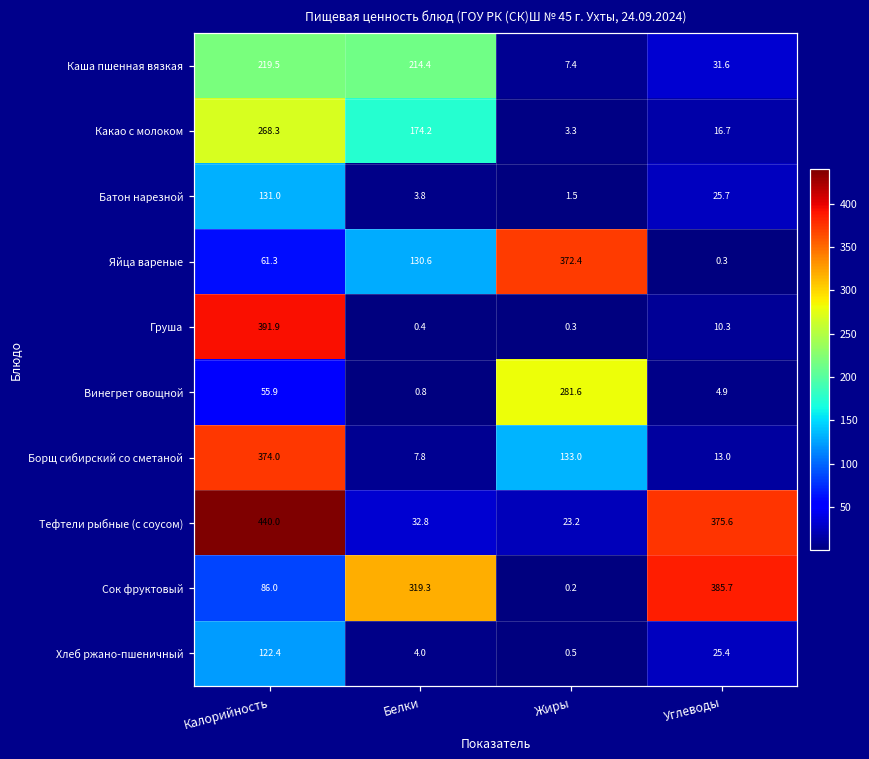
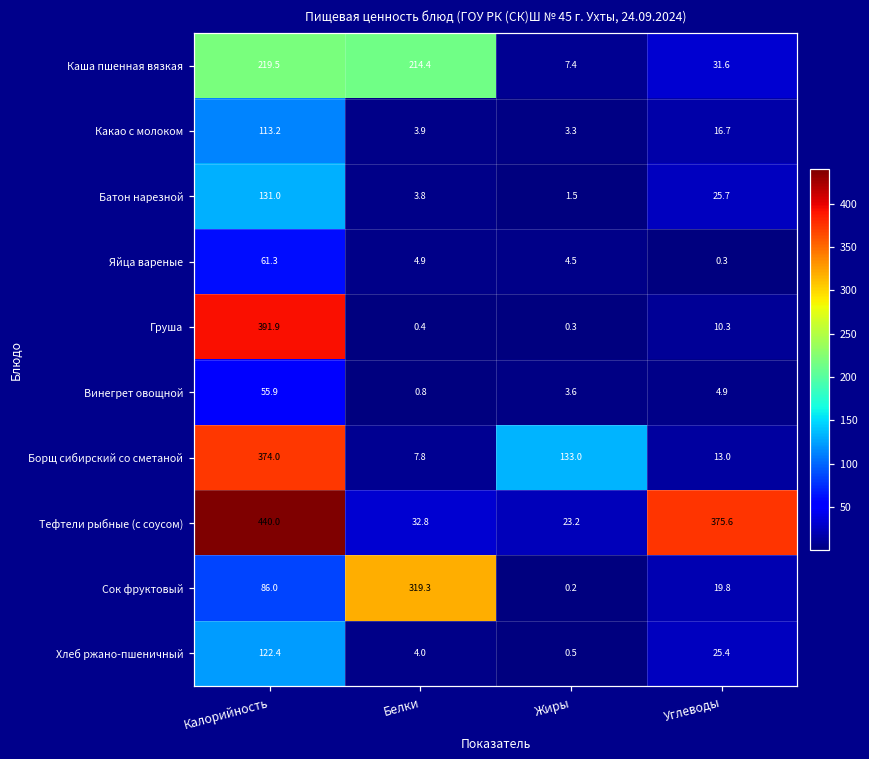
Какао с молоком, Калорийность: 268.3 -> 113.2
Какао с молоком, Белки: 174.2 -> 3.9
Яйца вареные, Белки: 130.6 -> 4.9
Яйца вареные, Жиры: 372.4 -> 4.5
Винегрет овощной, Жиры: 281.6 -> 3.6
Сок фруктовый, Углеводы: 385.7 -> 19.8
